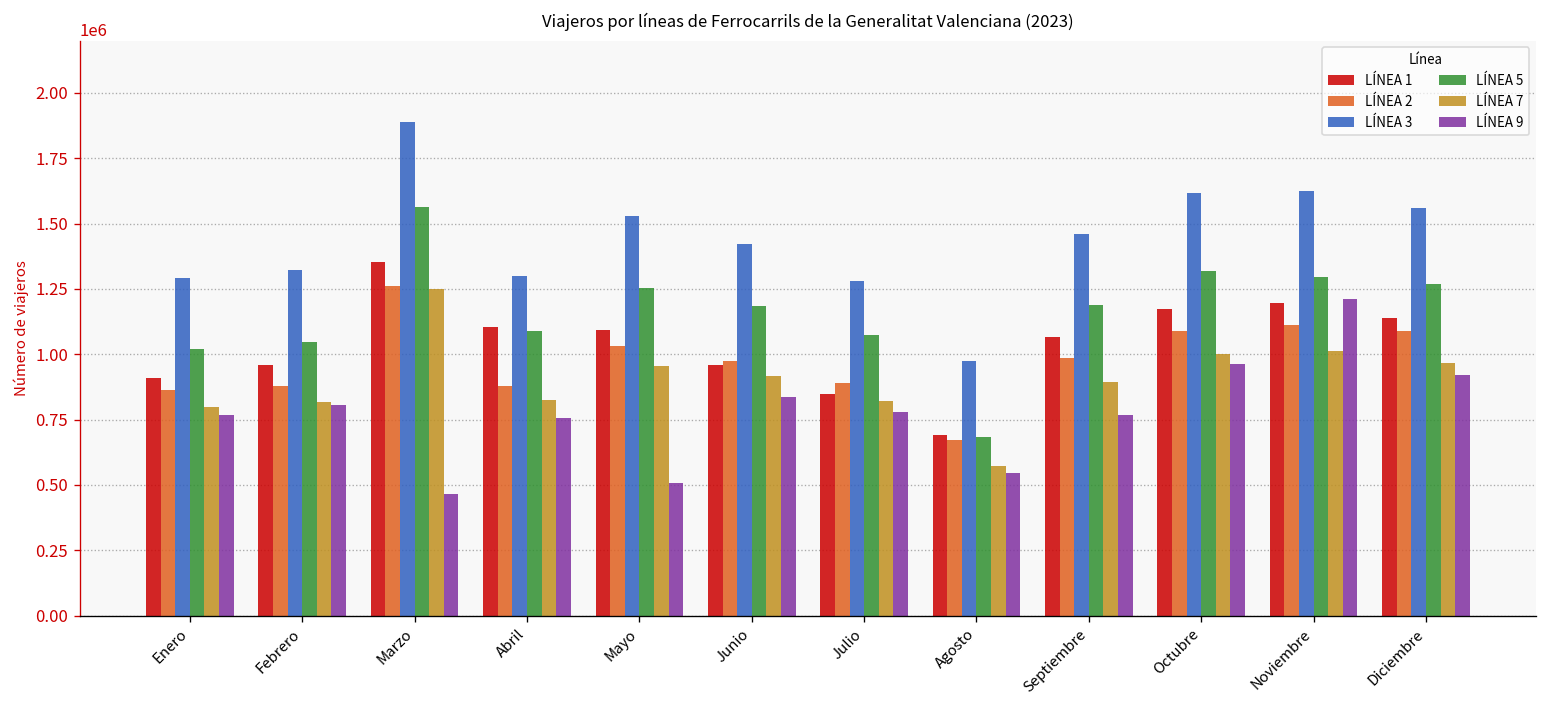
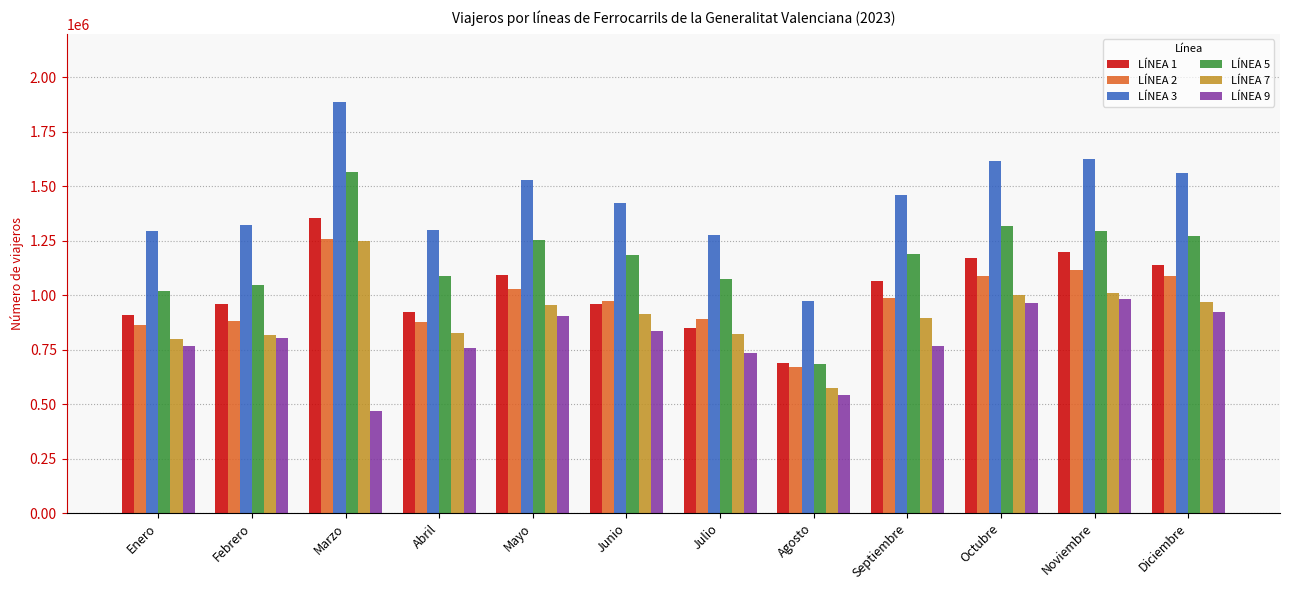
LÍNEA 1, Abril: 1100000 -> 920000
LÍNEA 9, Mayo: 510000 -> 900000
LÍNEA 9, Julio: 780000 -> 740000
LÍNEA 9, Noviembre: 1210000 -> 980000
